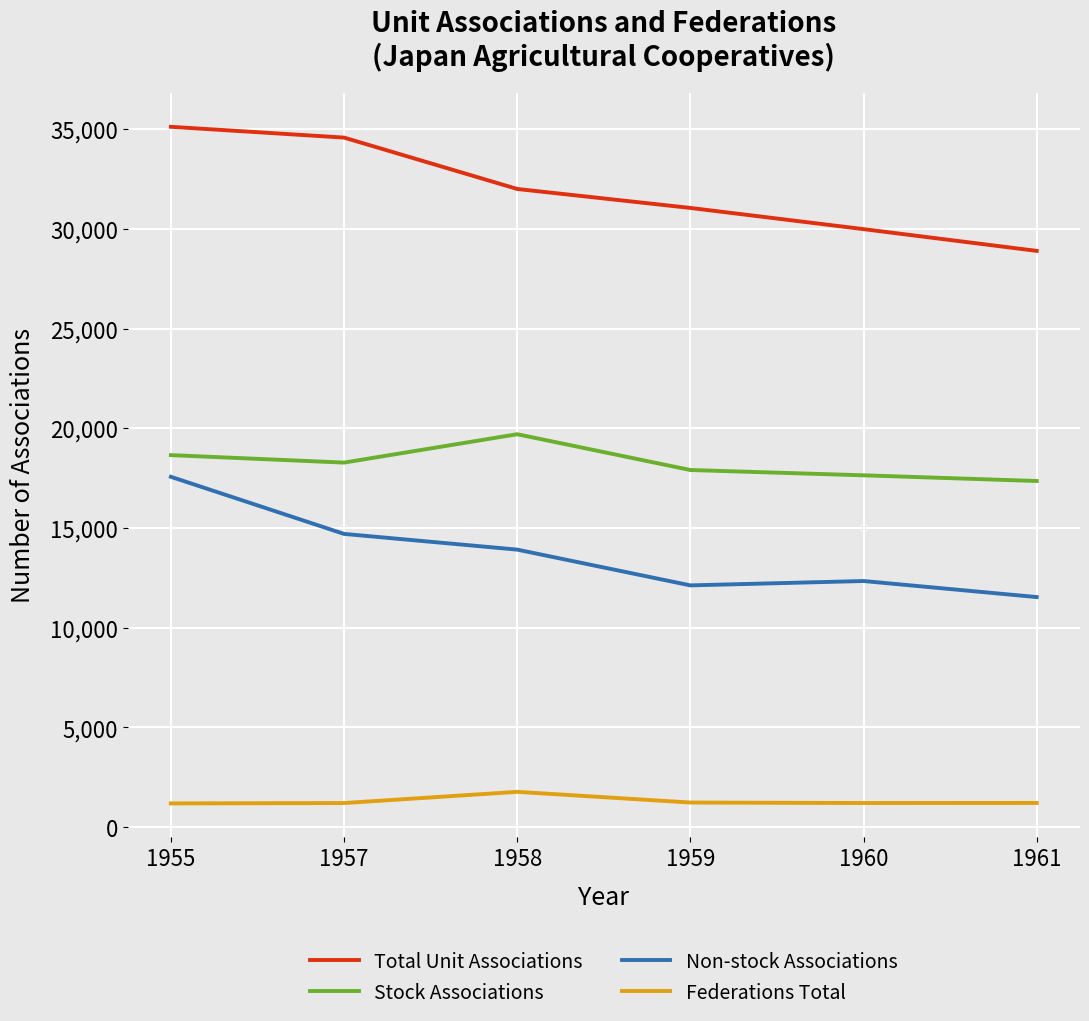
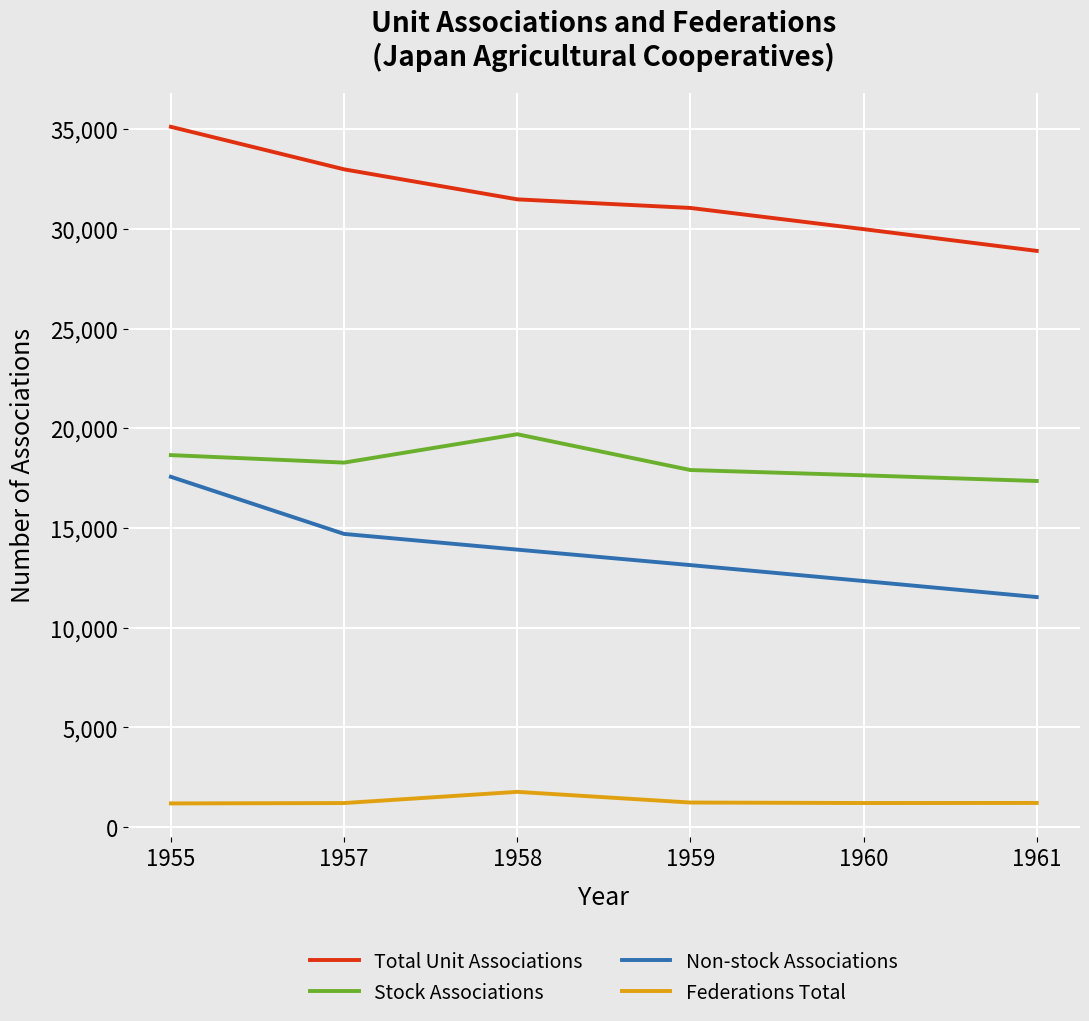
Total Unit Associations, 1957: 34,600 -> 33,000
Total Unit Associations, 1958: 32,000 -> 31,500
Non-stock Associations, 1959: 12,100 -> 13,100
